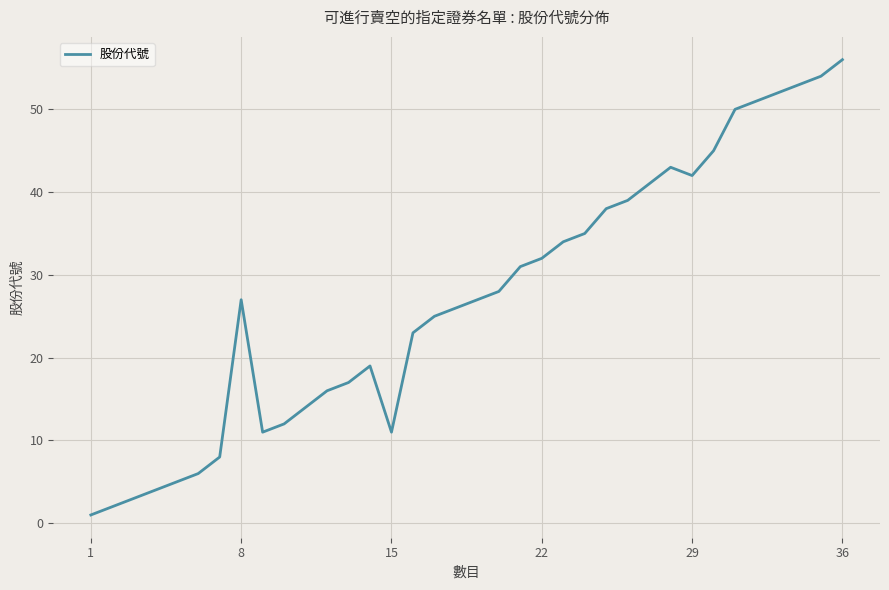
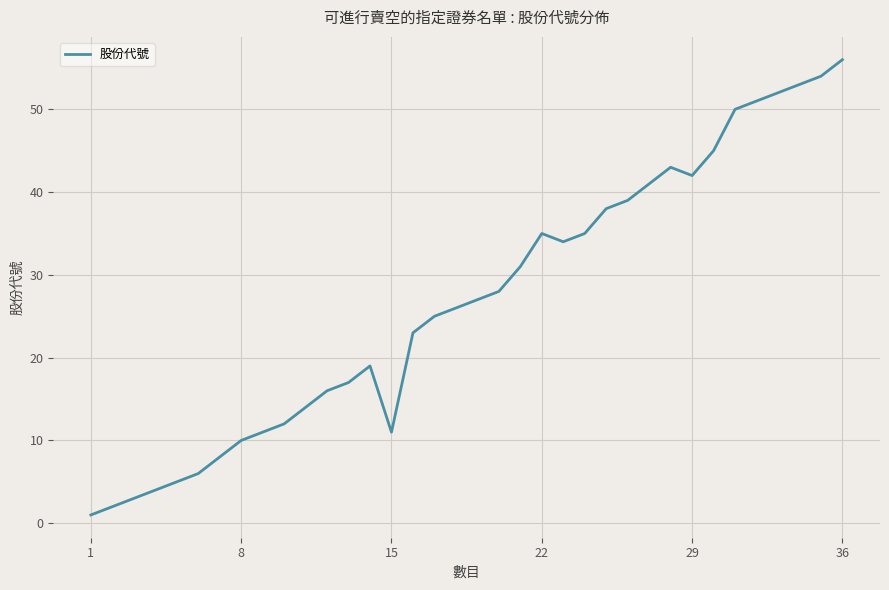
8: 27 -> 10
22: 32 -> 35
